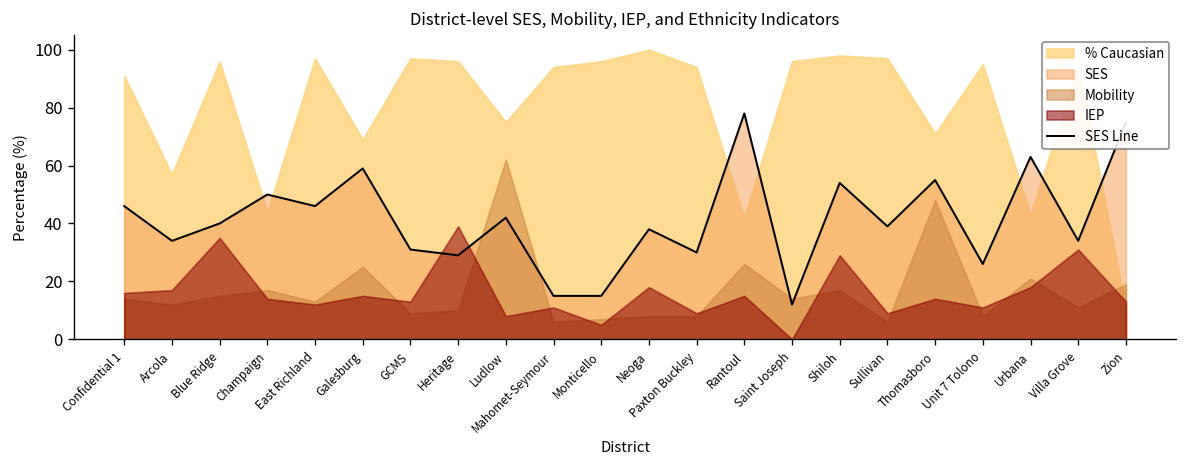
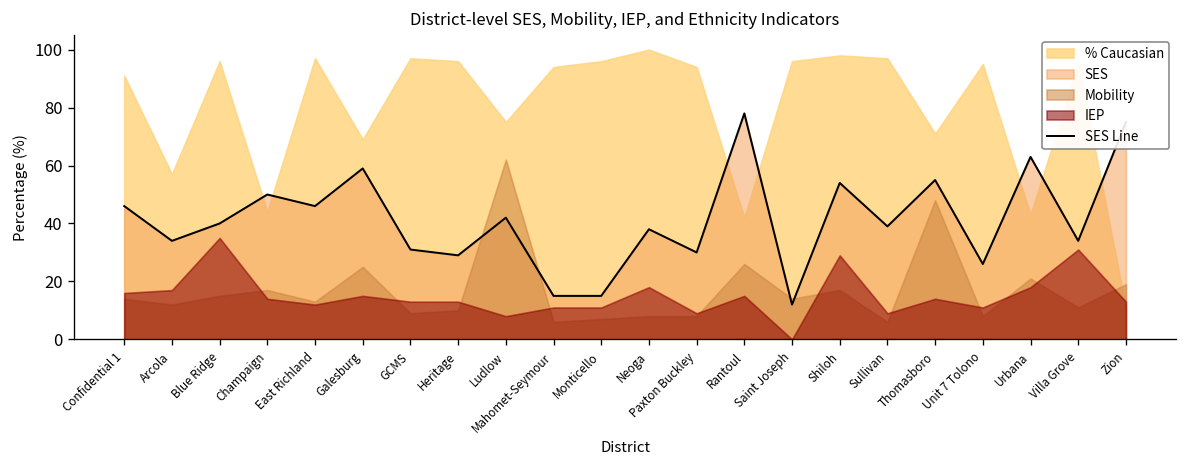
IEP, Heritage: 39 -> 13
IEP, Monticello: 5 -> 11
